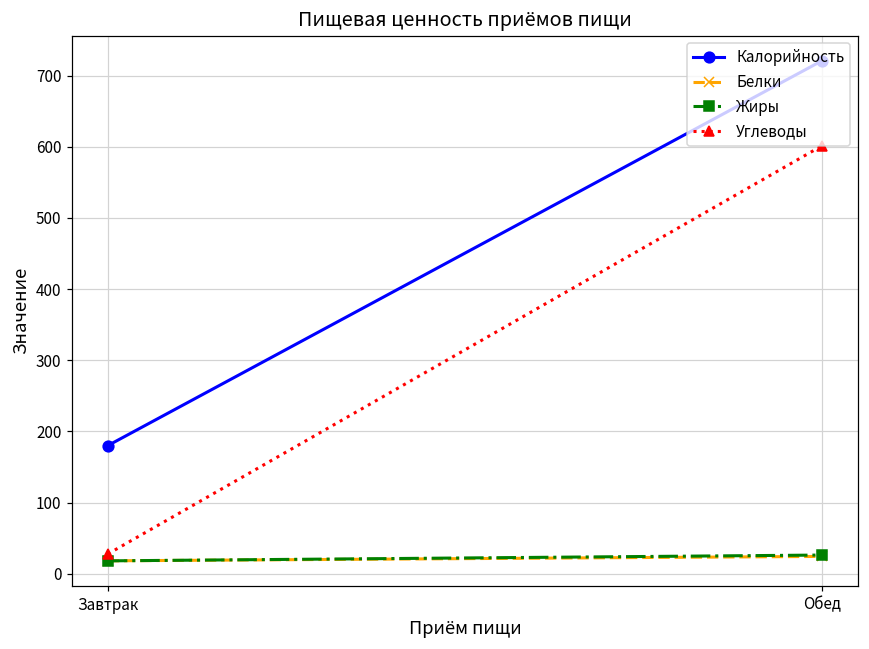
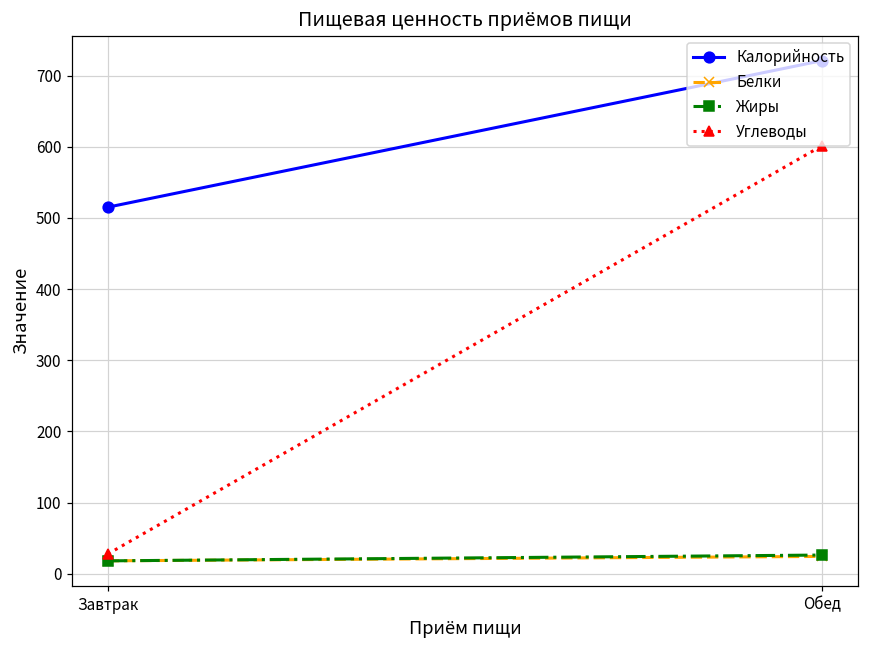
Калорийность, Завтрак: 180 -> 520
